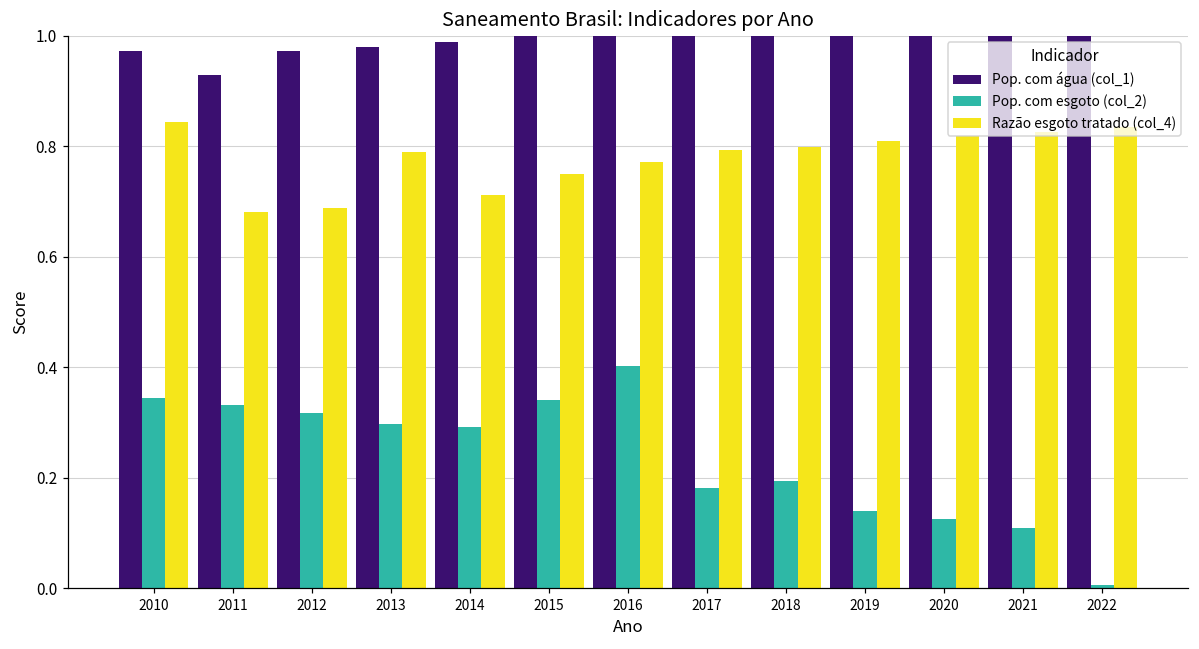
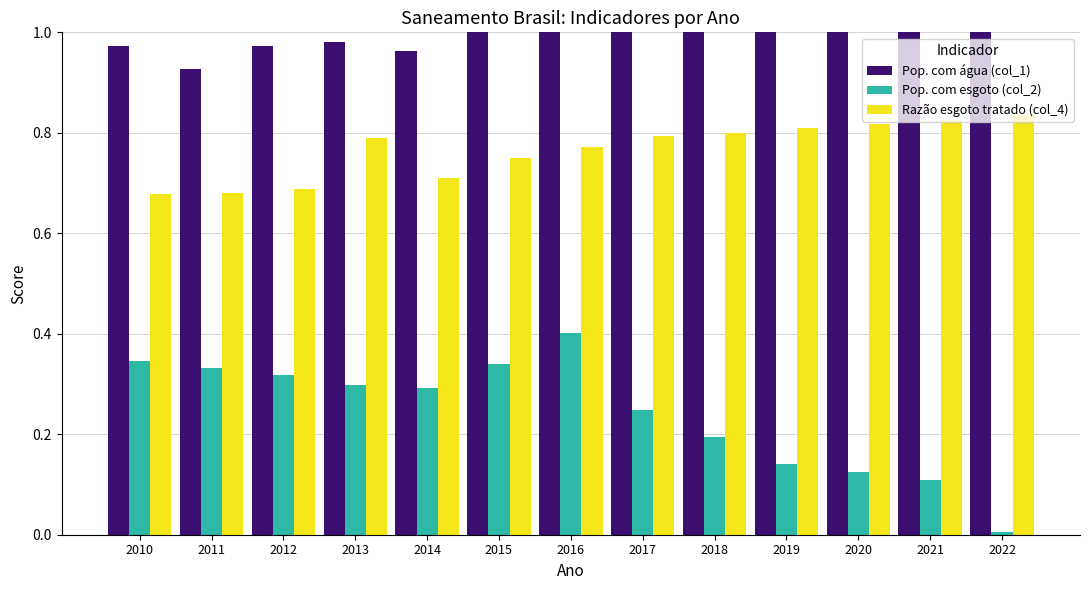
Razão esgoto tratado (col_4), 2010: 0.84 -> 0.68
Pop. com água (col_1), 2014: 0.99 -> 0.96
Pop. com esgoto (col_2), 2017: 0.18 -> 0.25
